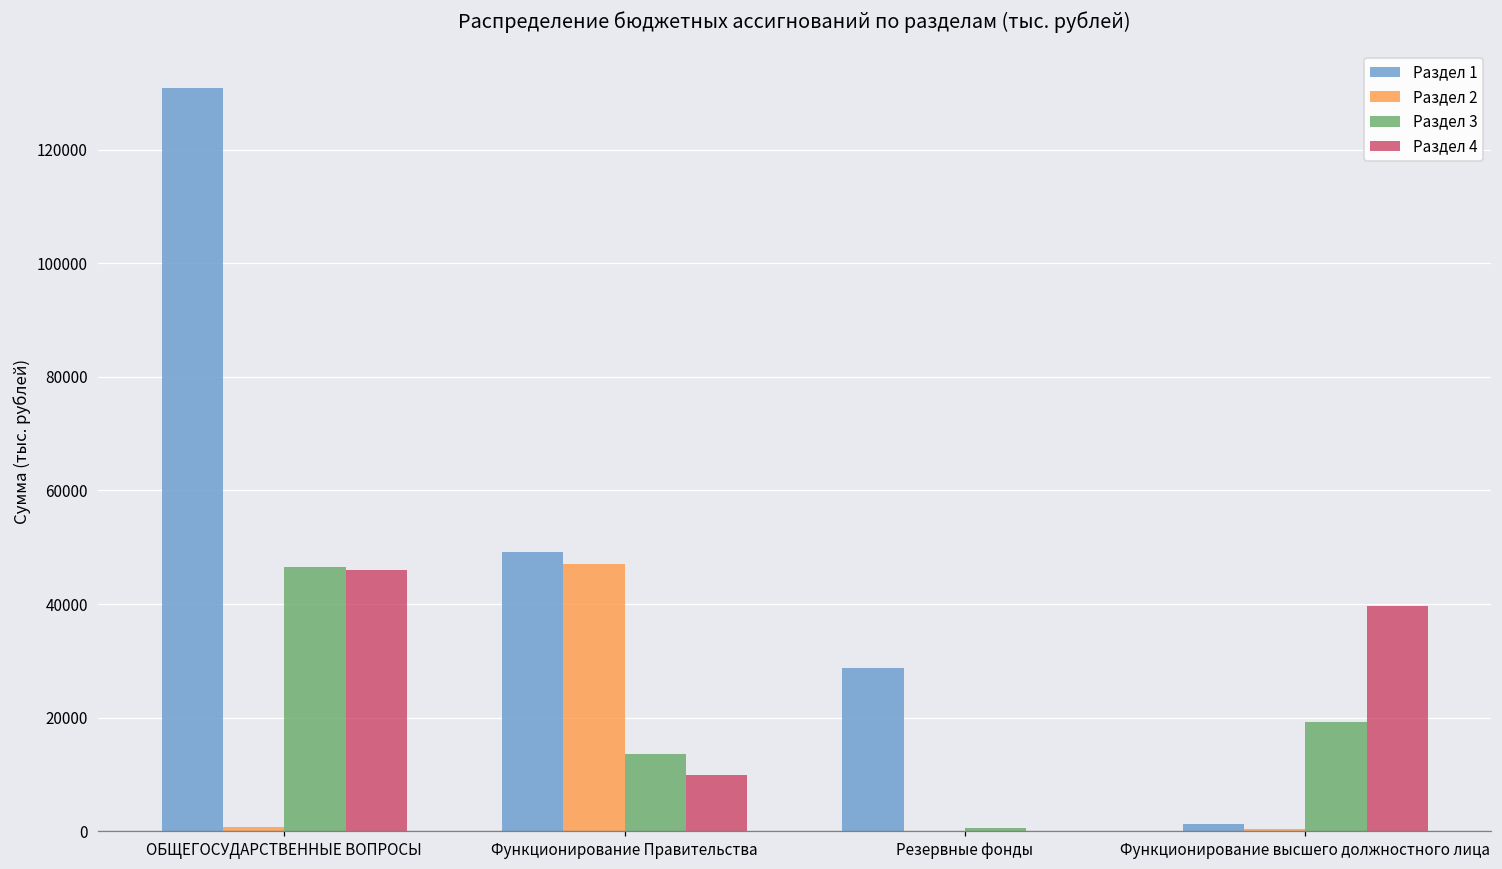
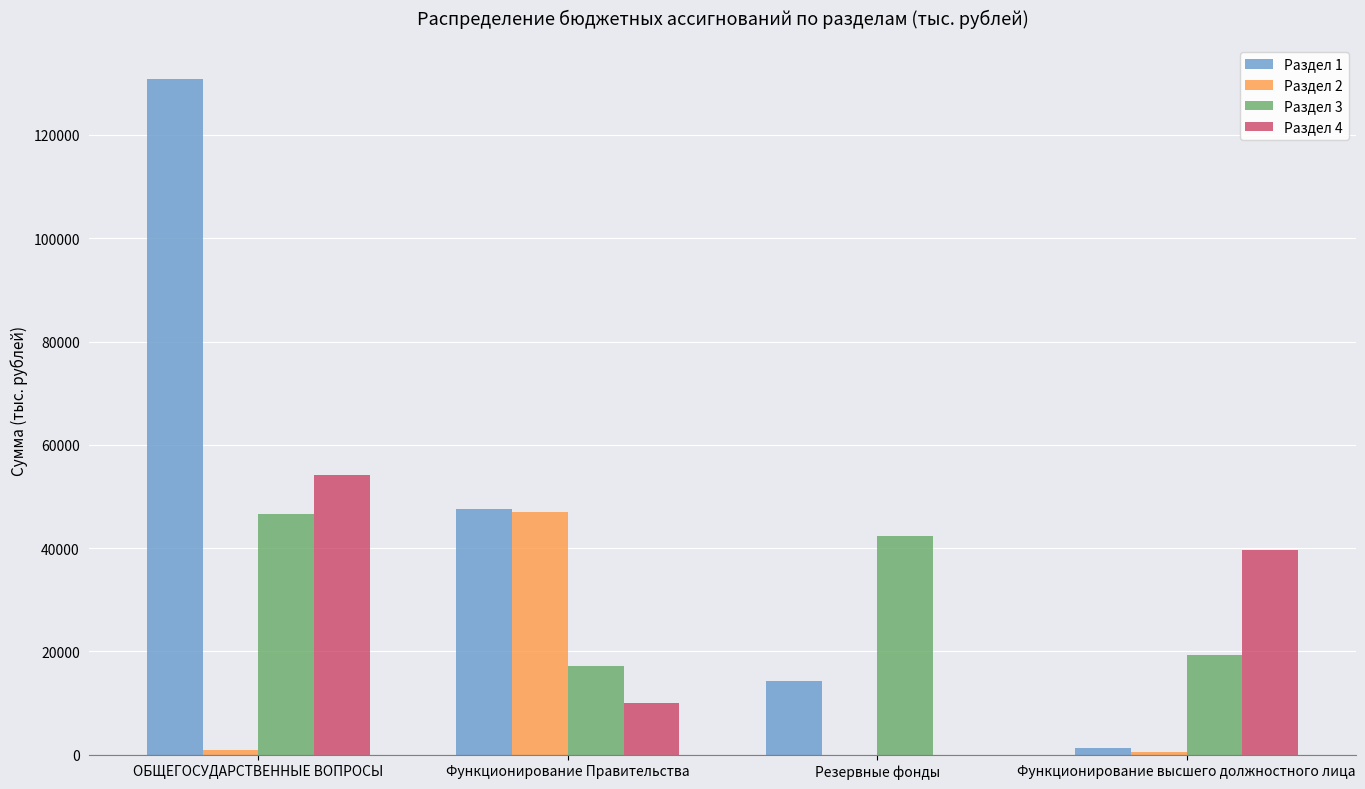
Раздел 4, ОБЩЕГОСУДАРСТВЕННЫЕ ВОПРОСЫ: 46000 -> 54000
Раздел 1, Функционирование Правительства: 49000 -> 48000
Раздел 3, Функционирование Правительства: 14000 -> 17000
Раздел 1, Резервные фонды: 29000 -> 14000
Раздел 3, Резервные фонды: 1000 -> 42000
